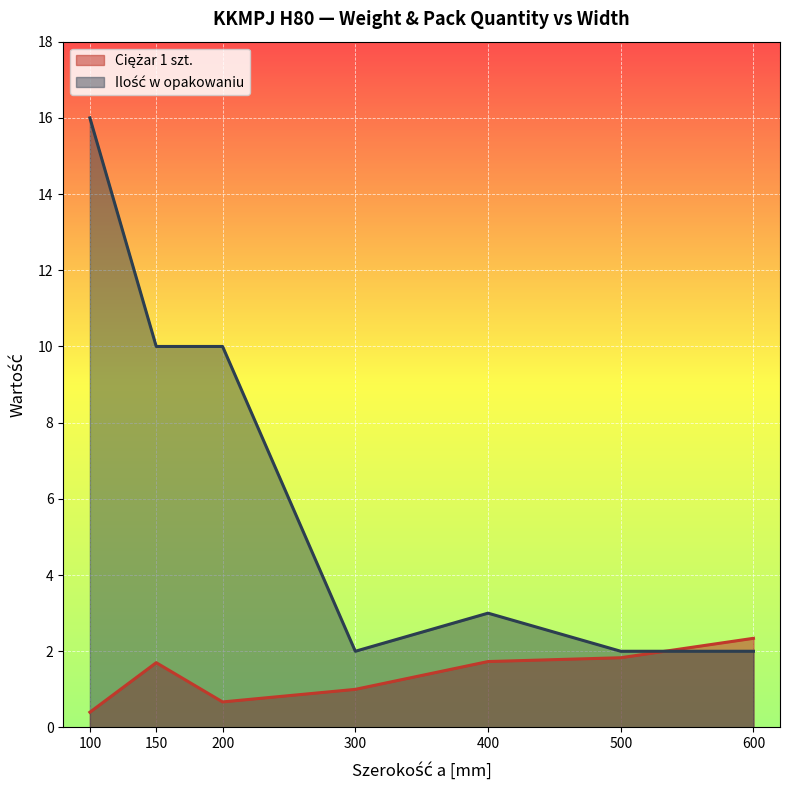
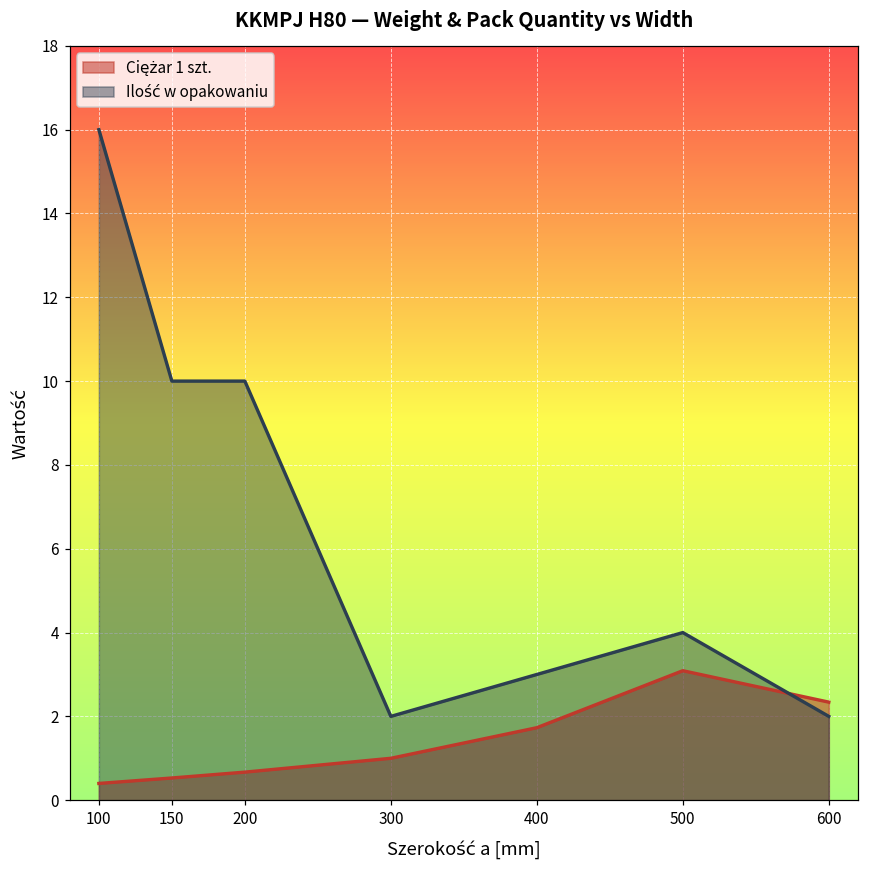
Ciężar 1 szt., 150: 1.7 -> 0.5
Ciężar 1 szt., 500: 1.8 -> 3.1
Ilość w opakowaniu, 500: 2 -> 4
